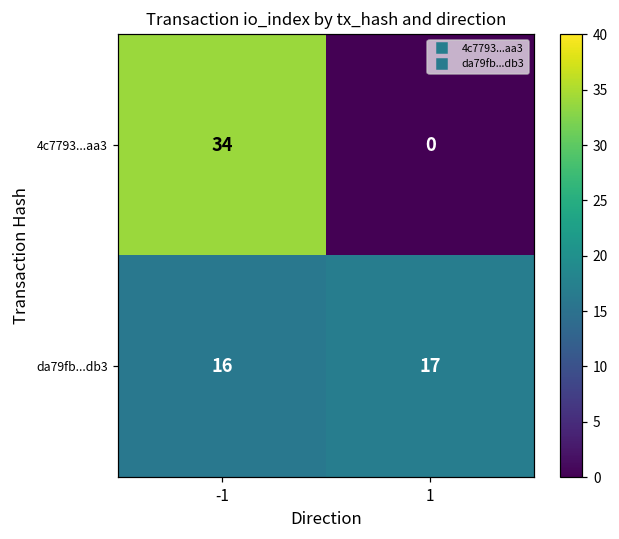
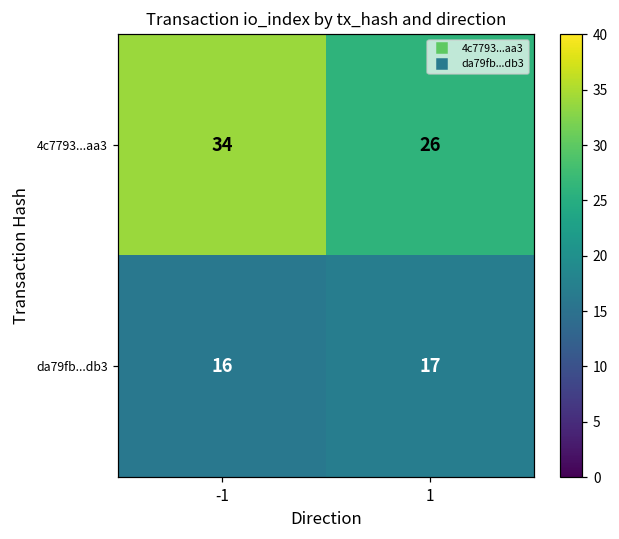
4c7793...aa3, 1: 0 -> 26
